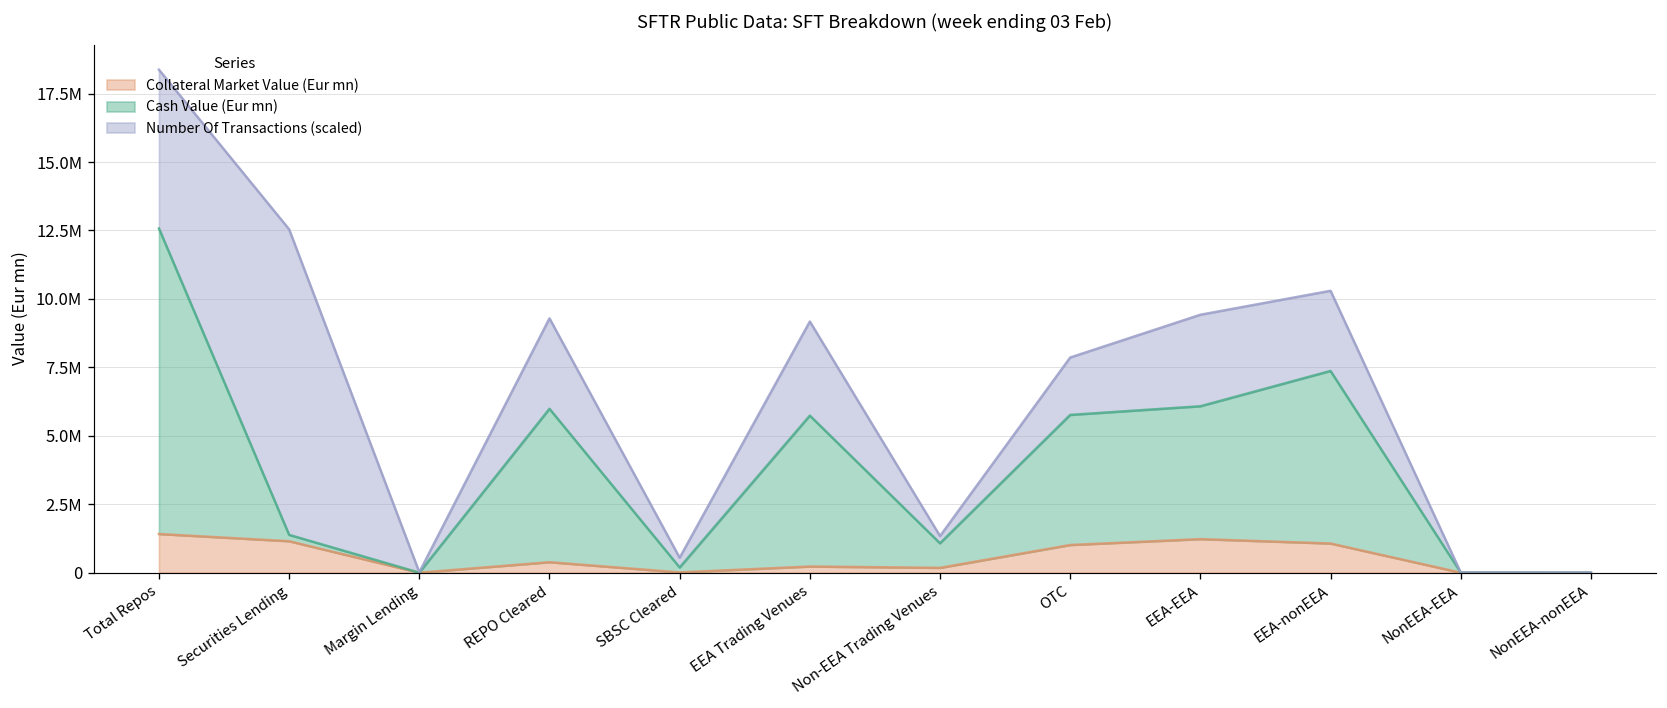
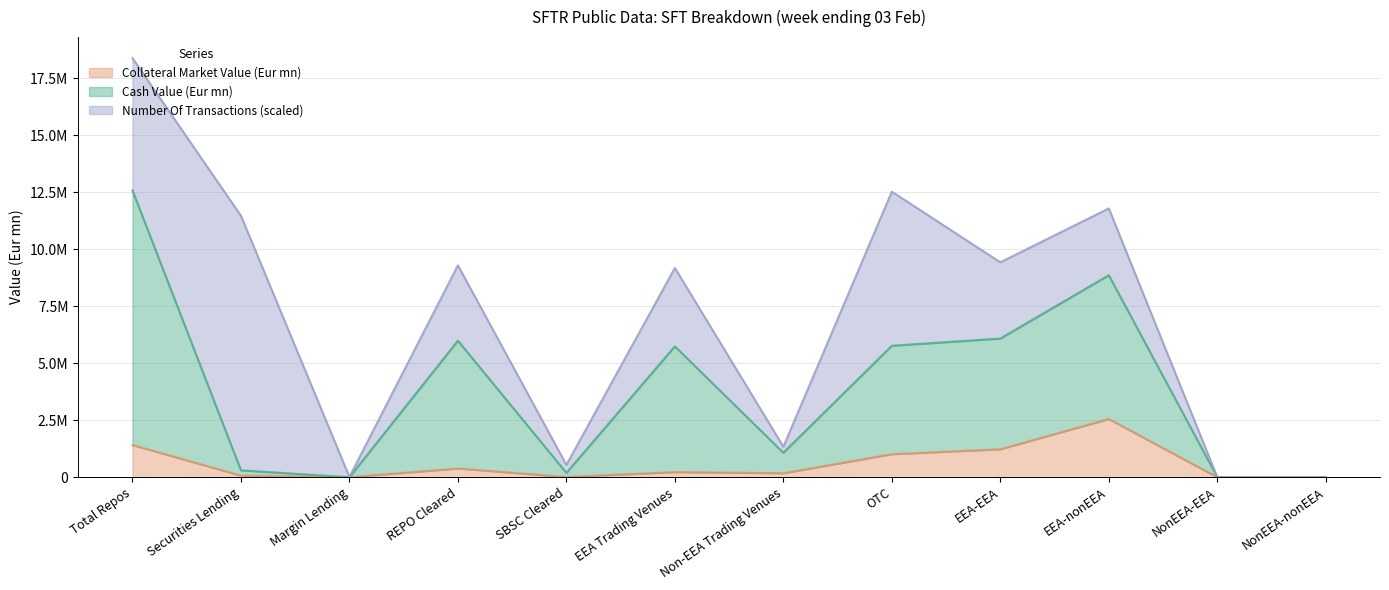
Collateral Market Value (Eur mn), Securities Lending: 1200000 -> 100000
Number Of Transactions (scaled), OTC: 2100000 -> 6800000
Collateral Market Value (Eur mn), EEA-nonEEA: 1100000 -> 2600000
